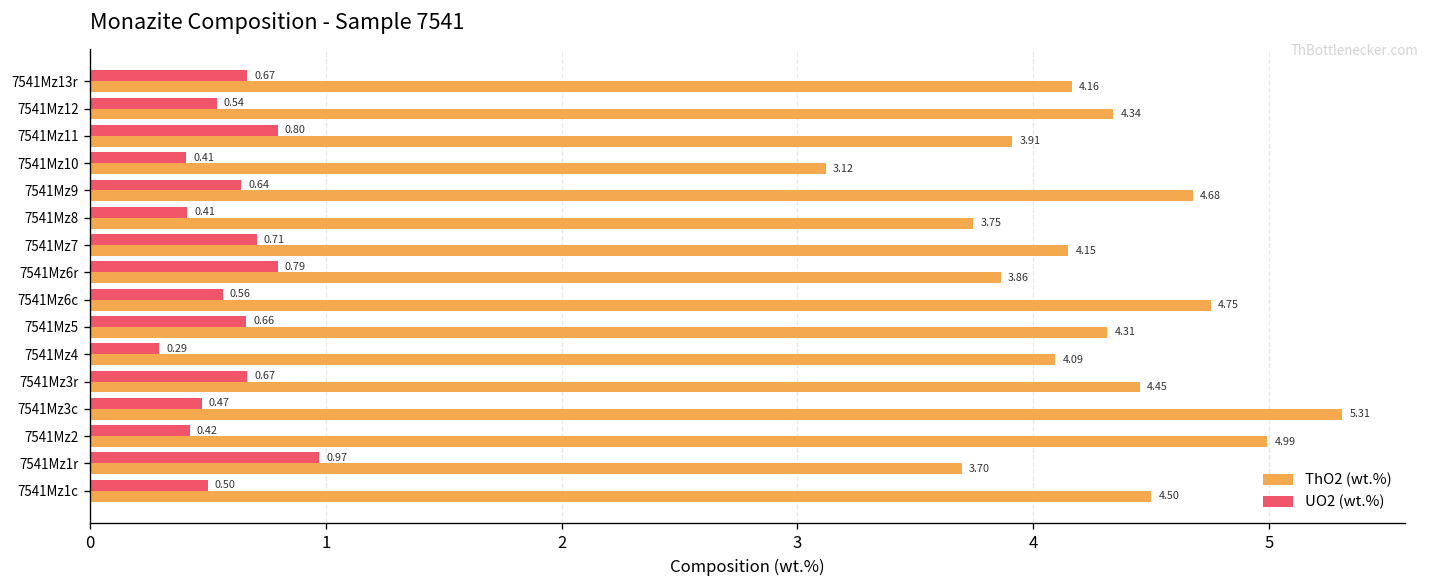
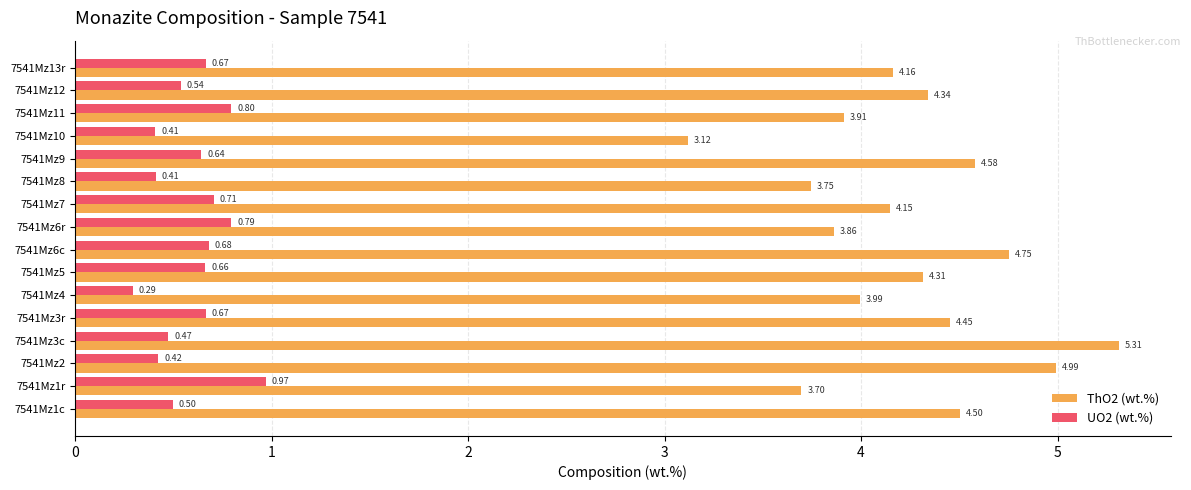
ThO2 (wt.%), 7541Mz9: 4.68 -> 4.58
UO2 (wt.%), 7541Mz6c: 0.56 -> 0.68
ThO2 (wt.%), 7541Mz4: 4.09 -> 3.99
